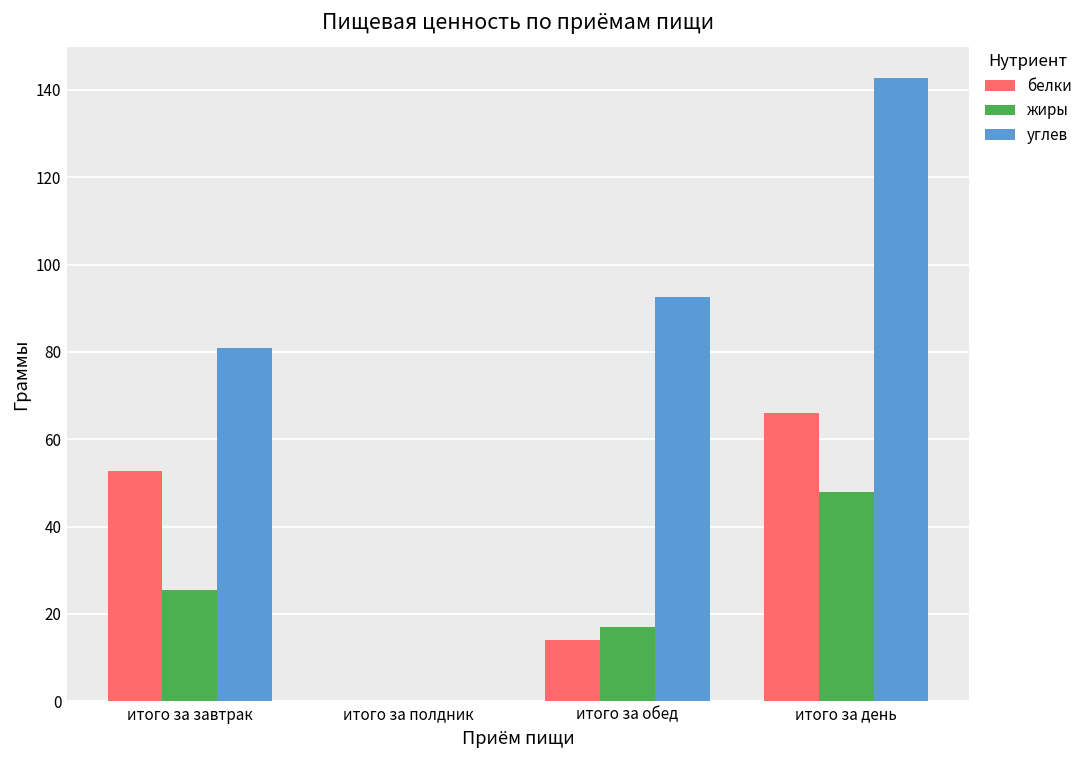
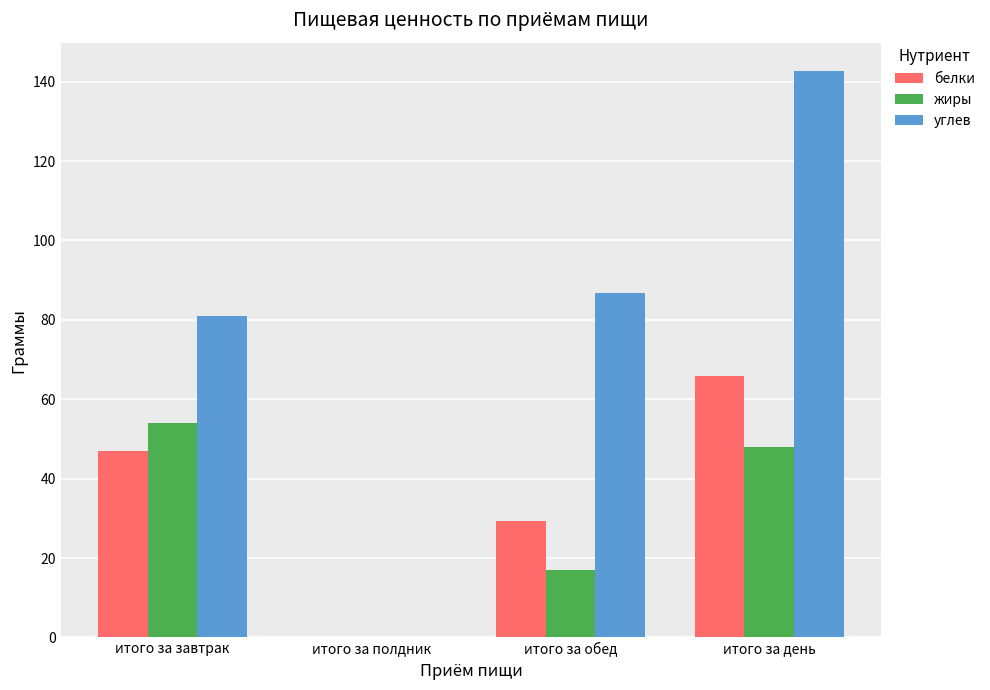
белки, итого за завтрак: 53 -> 47
жиры, итого за завтрак: 25 -> 54
белки, итого за обед: 14 -> 29
углев, итого за обед: 93 -> 87
